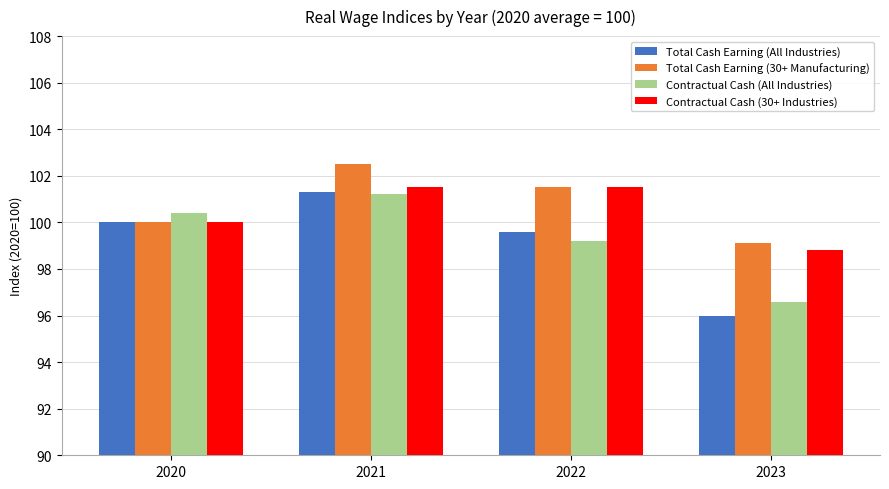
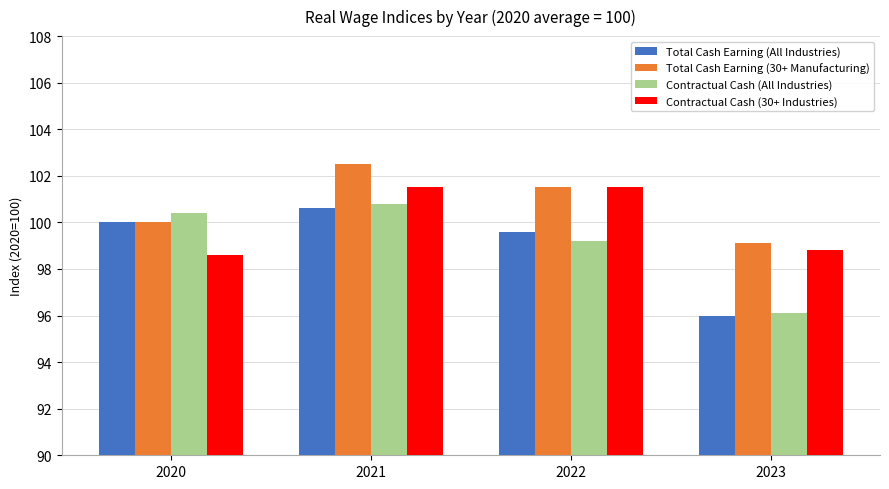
Contractual Cash (30+ Industries), 2020: 100.0 -> 98.6
Total Cash Earning (All Industries), 2021: 101.3 -> 100.6
Contractual Cash (All Industries), 2021: 101.2 -> 100.8
Contractual Cash (All Industries), 2023: 96.6 -> 96.1
